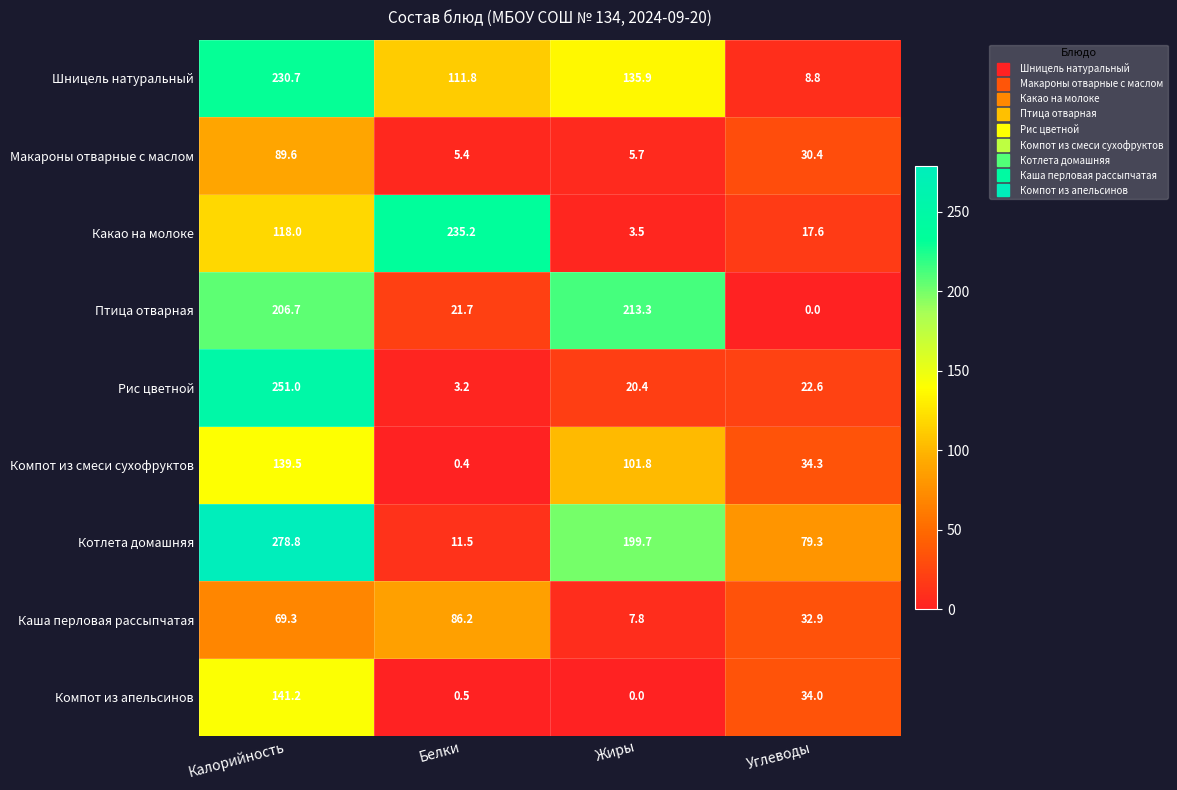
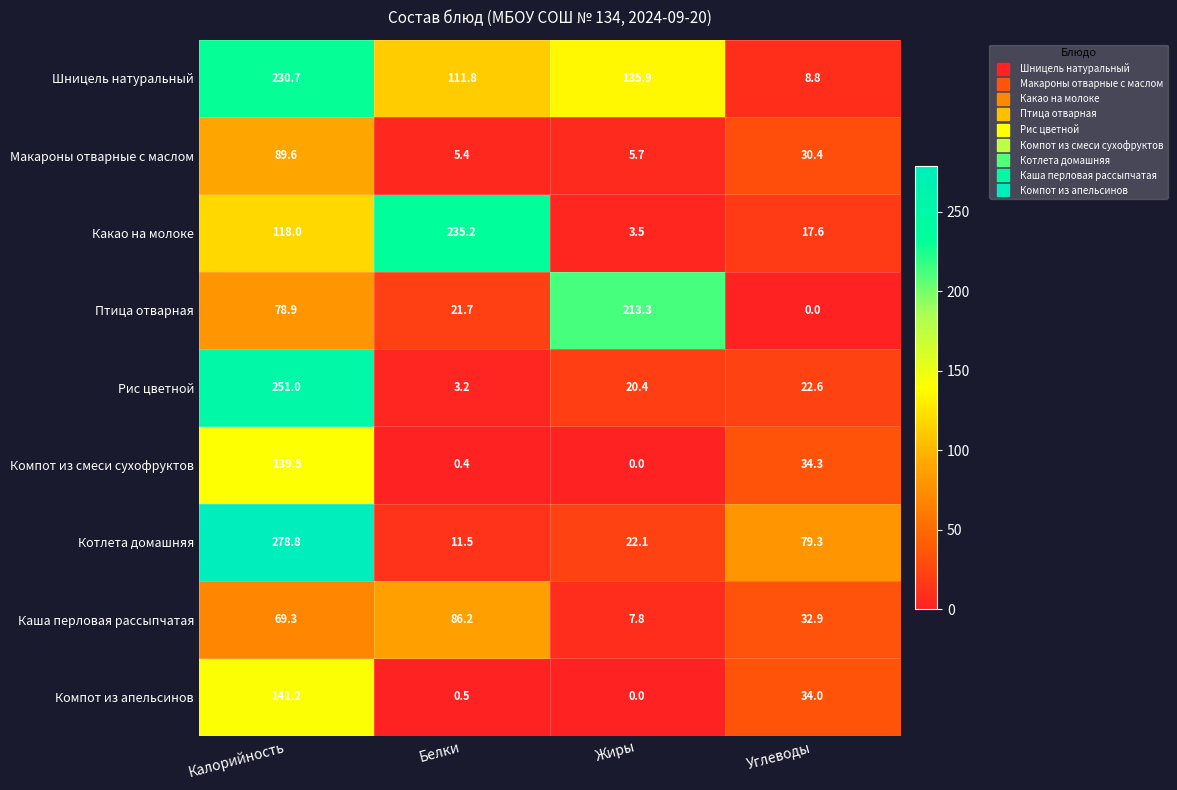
Птица отварная, Калорийность: 206.7 -> 78.9
Компот из смеси сухофруктов, Жиры: 101.8 -> 0.0
Котлета домашняя, Жиры: 199.7 -> 22.1
